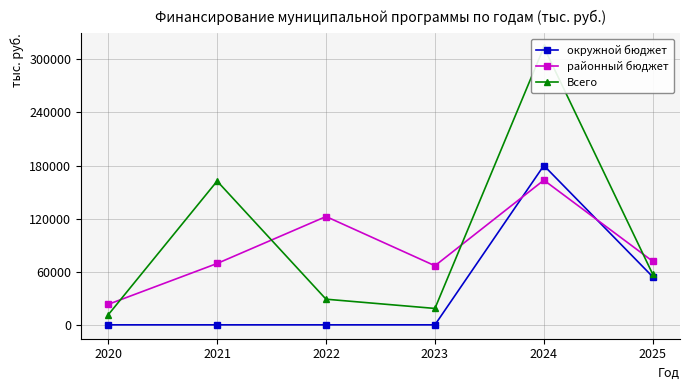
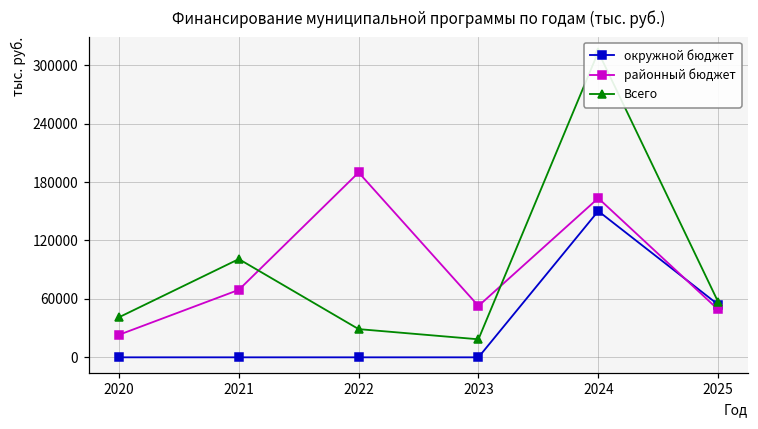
Всего, 2020: 10000 -> 40000
Всего, 2021: 160000 -> 100000
районный бюджет, 2022: 120000 -> 190000
районный бюджет, 2023: 70000 -> 50000
окружной бюджет, 2024: 180000 -> 150000
районный бюджет, 2025: 70000 -> 50000
